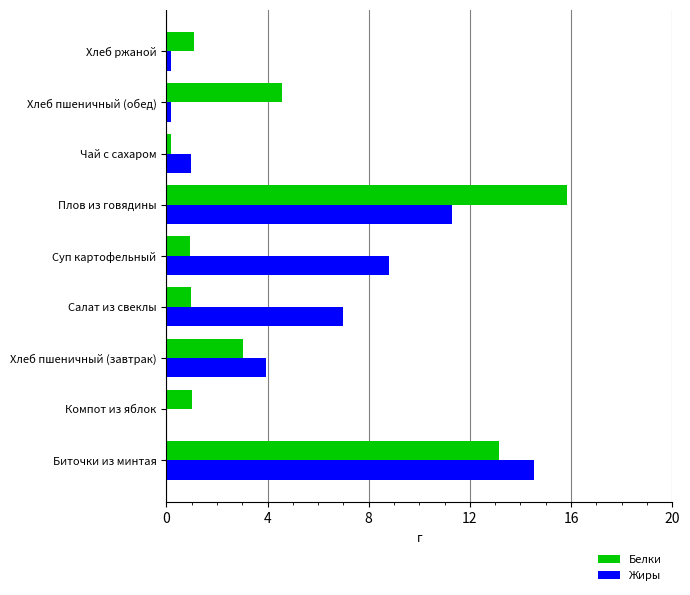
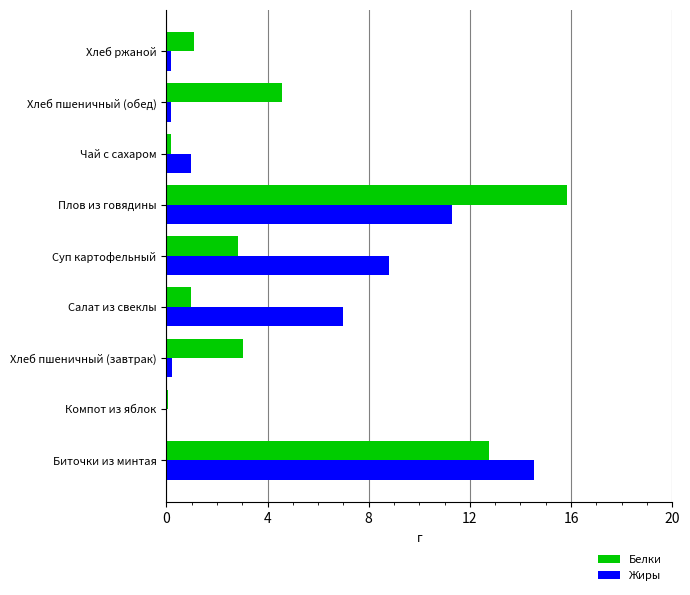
Белки, Суп картофельный: 0.9 -> 2.8
Жиры, Хлеб пшеничный (завтрак): 3.9 -> 0.2
Белки, Компот из яблок: 1.0 -> 0.1
Белки, Биточки из минтая: 13.1 -> 12.8
